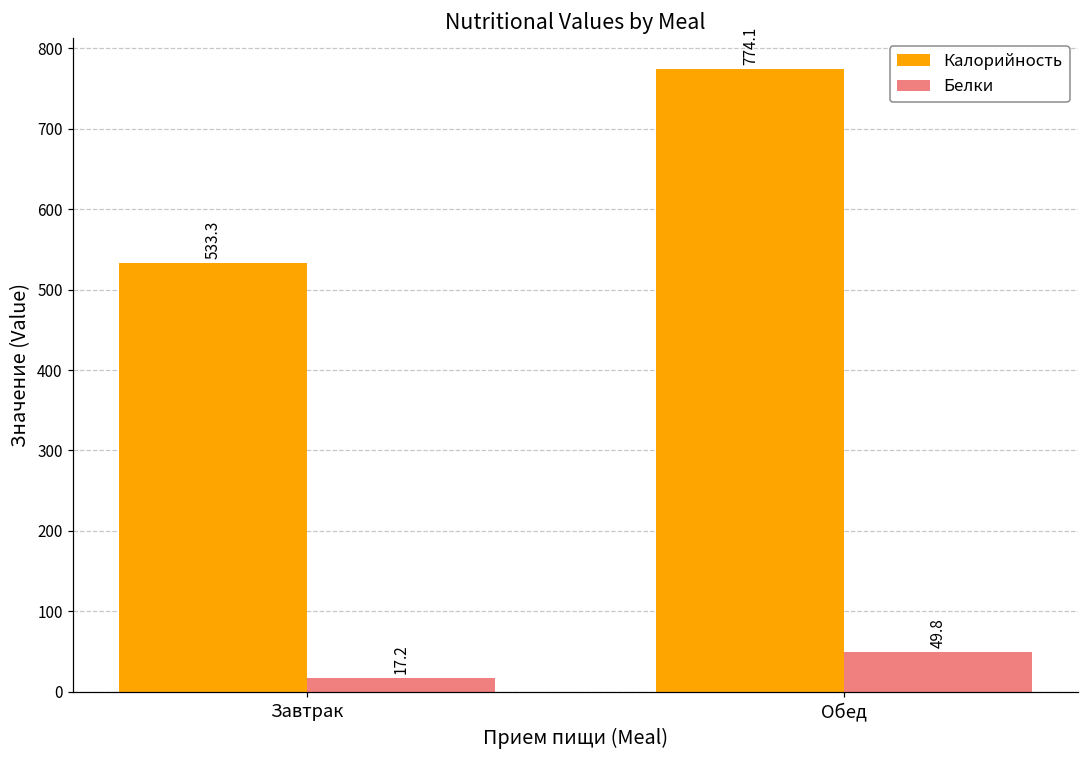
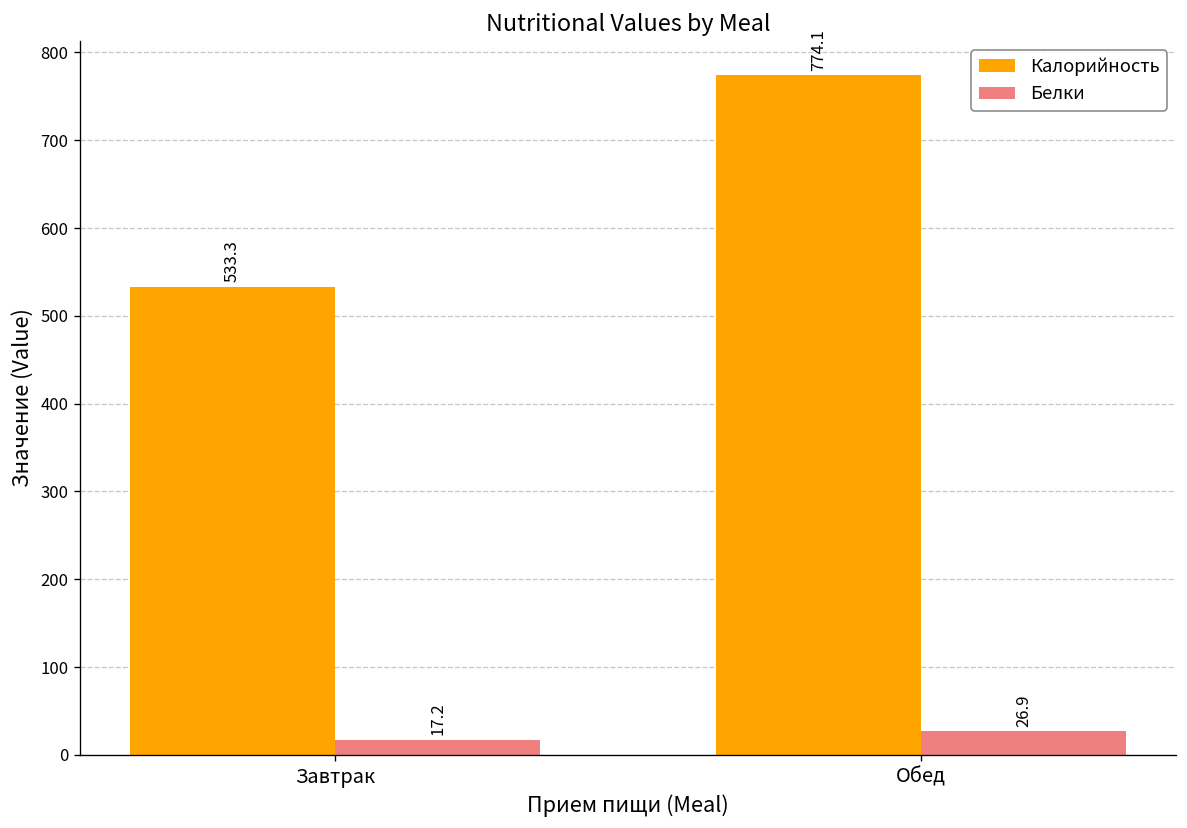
Белки, Обед: 49.8 -> 26.9
